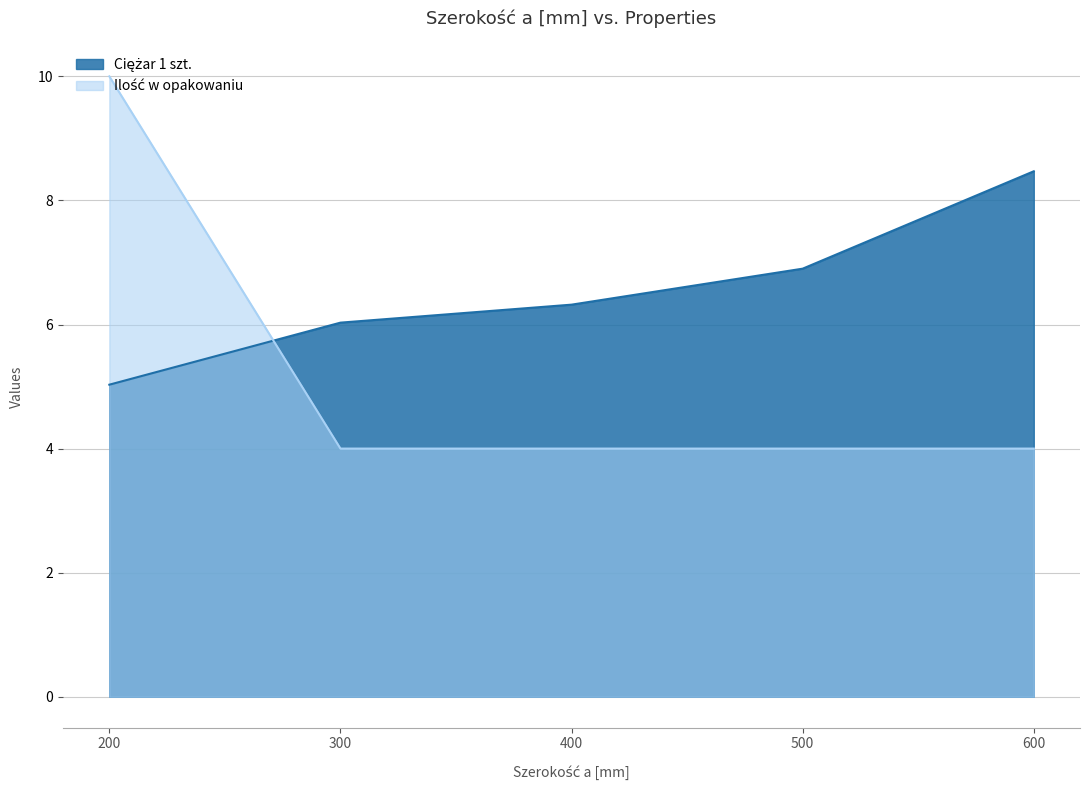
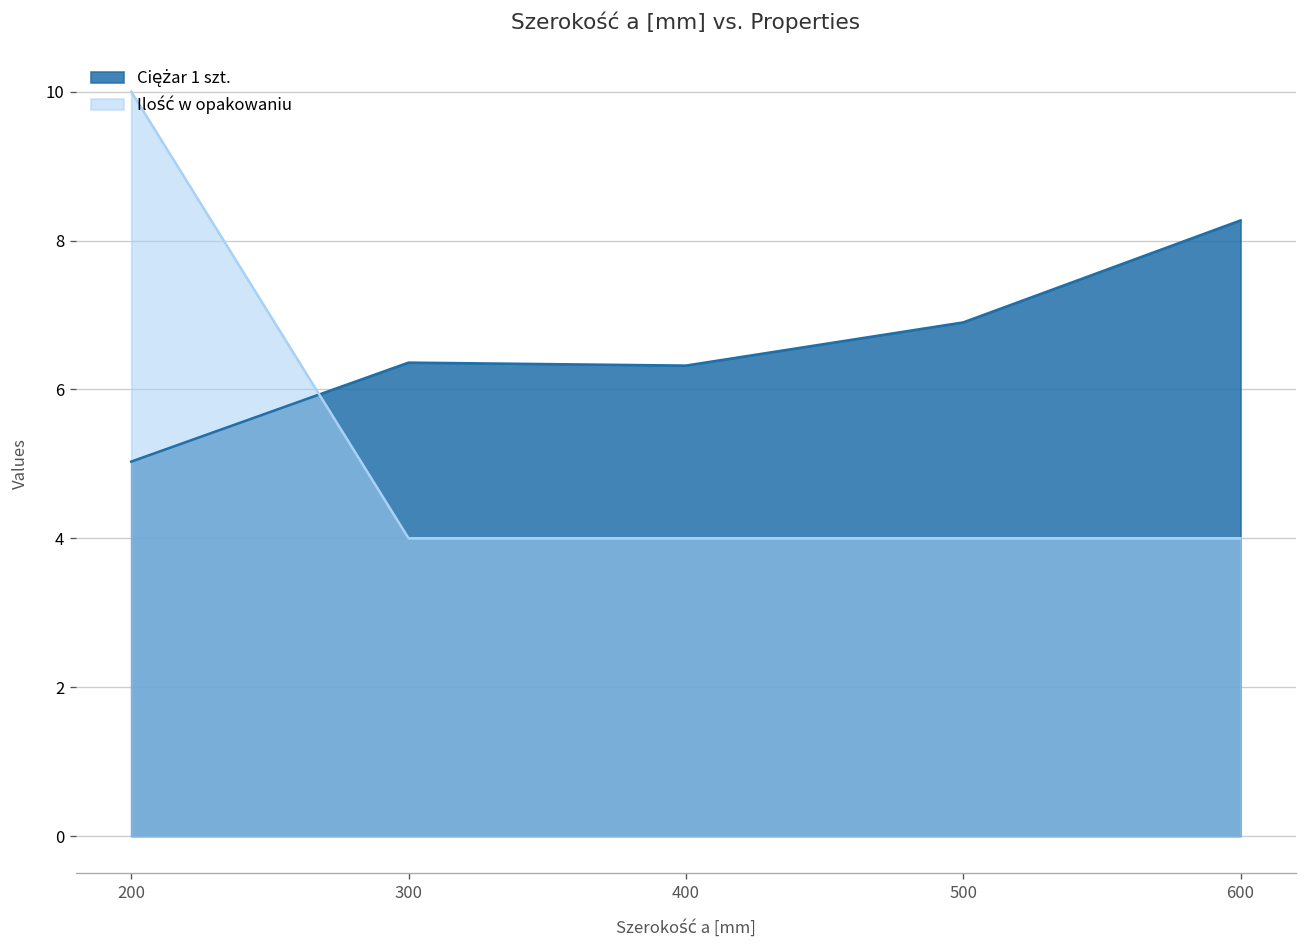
Ciężar 1 szt., 300: 6.0 -> 6.4
Ciężar 1 szt., 600: 8.5 -> 8.3
